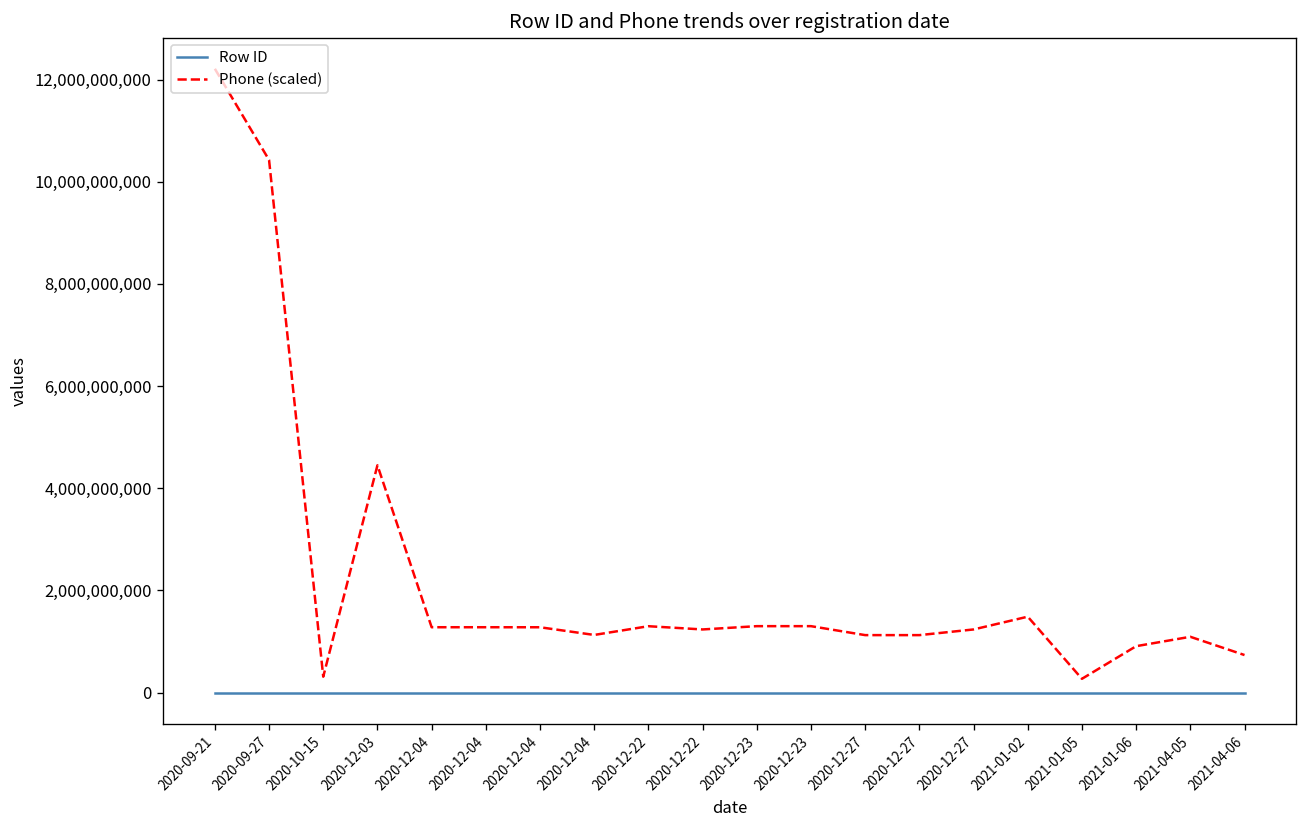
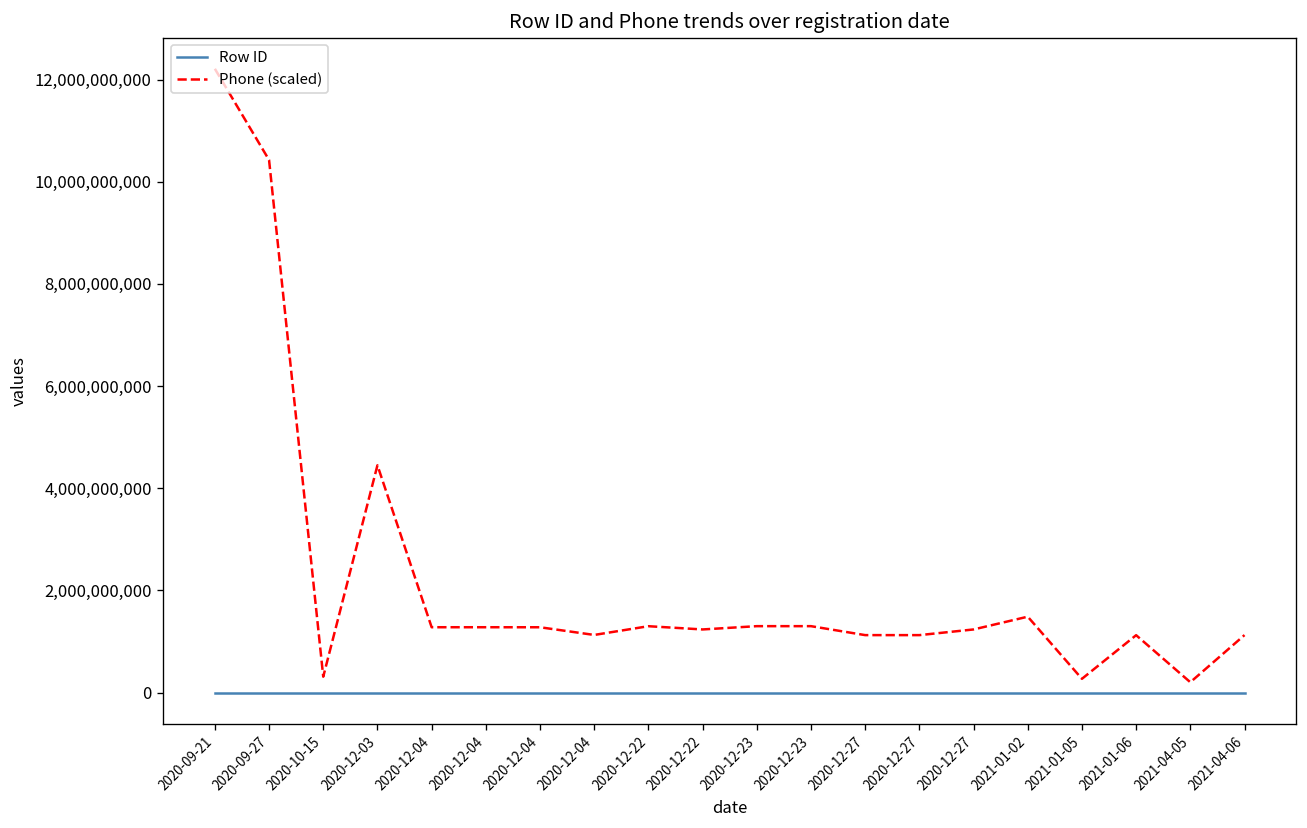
Phone (scaled), 2021-01-06: 900,000,000 -> 1,100,000,000
Phone (scaled), 2021-04-05: 1,100,000,000 -> 200,000,000
Phone (scaled), 2021-04-06: 700,000,000 -> 1,100,000,000
